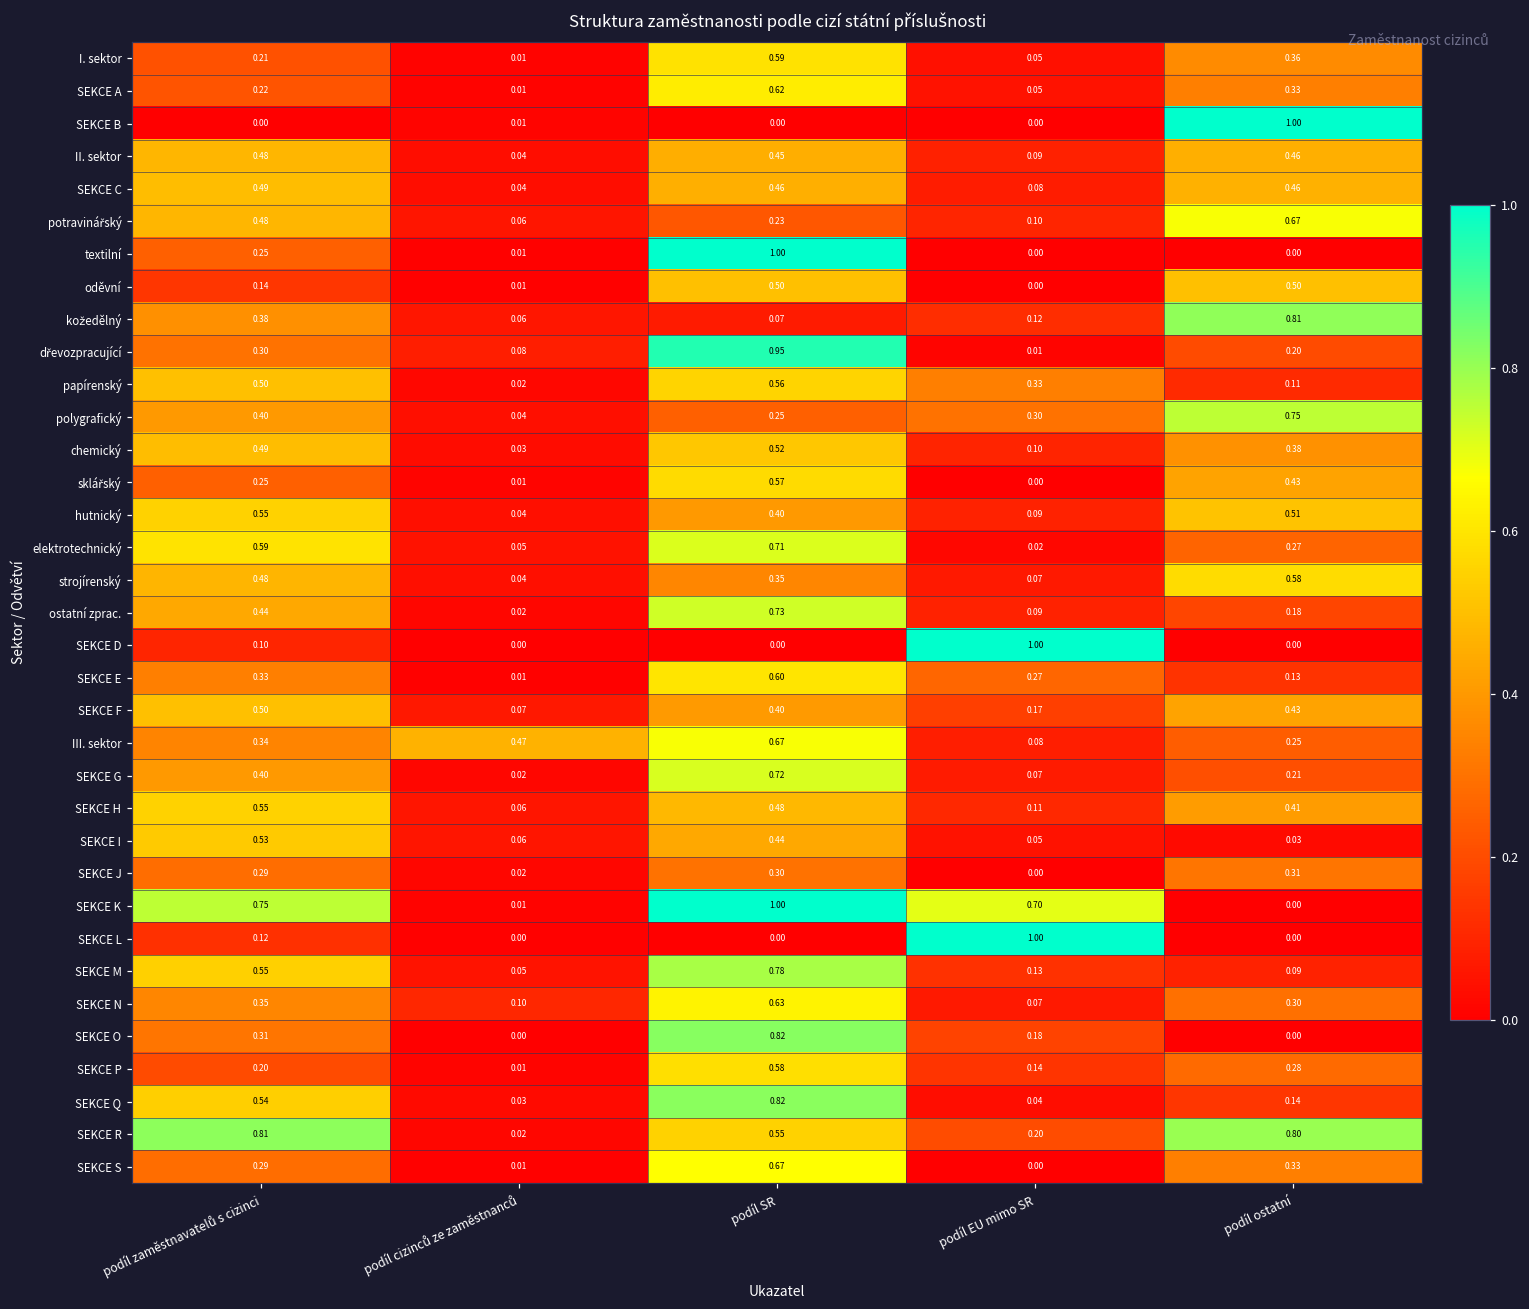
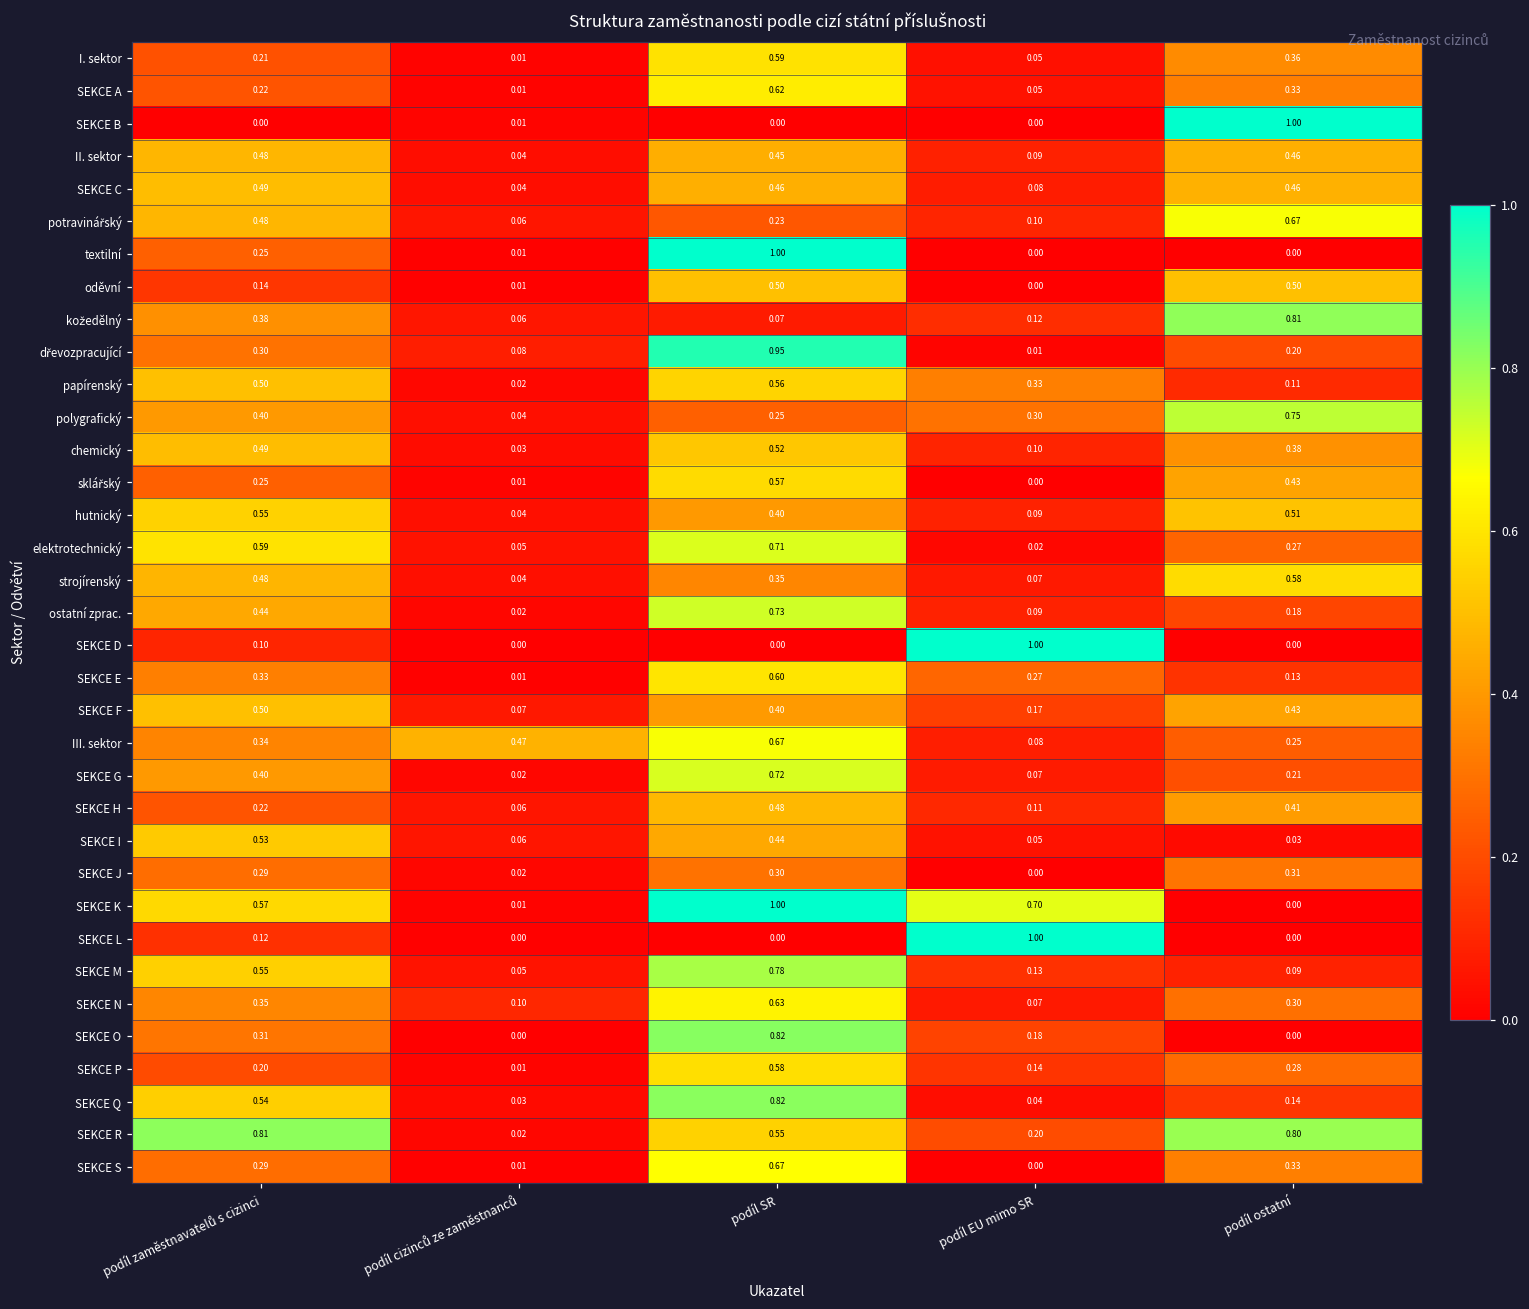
SEKCE H, podíl zaměstnavatelů s cizinci: 0.55 -> 0.22
SEKCE K, podíl zaměstnavatelů s cizinci: 0.75 -> 0.57
